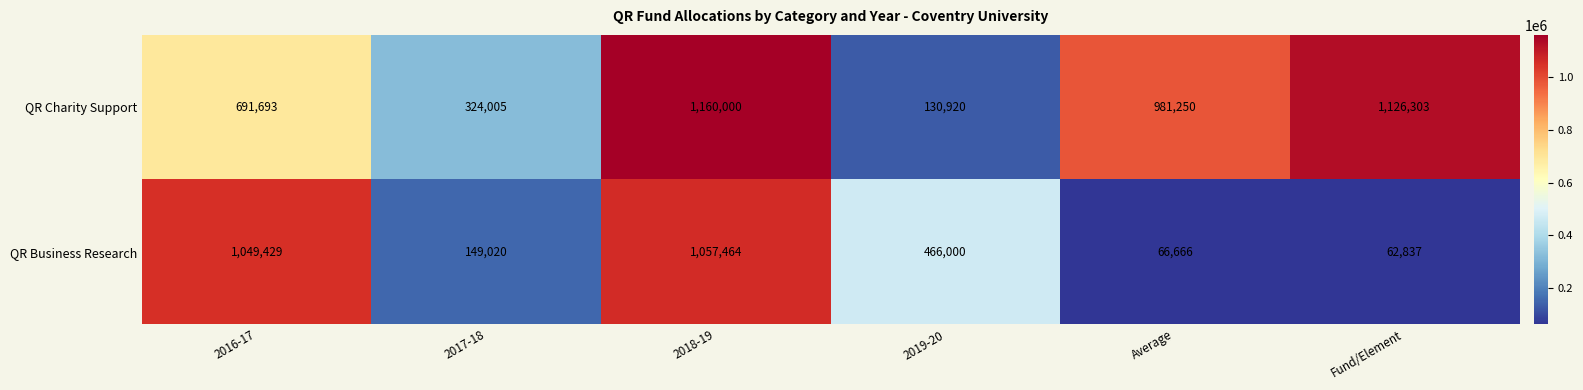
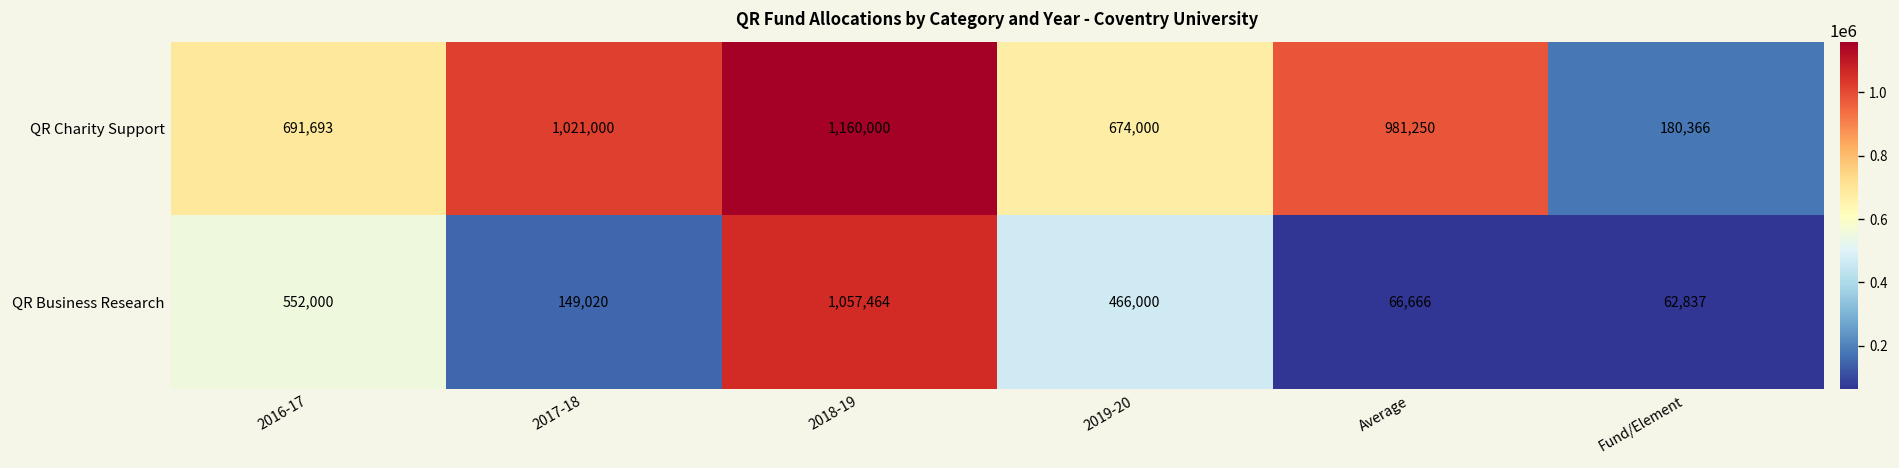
QR Charity Support, 2017-18: 324,005 -> 1,021,000
QR Charity Support, 2019-20: 130,920 -> 674,000
QR Charity Support, Fund/Element: 1,126,303 -> 180,366
QR Business Research, 2016-17: 1,049,429 -> 552,000
